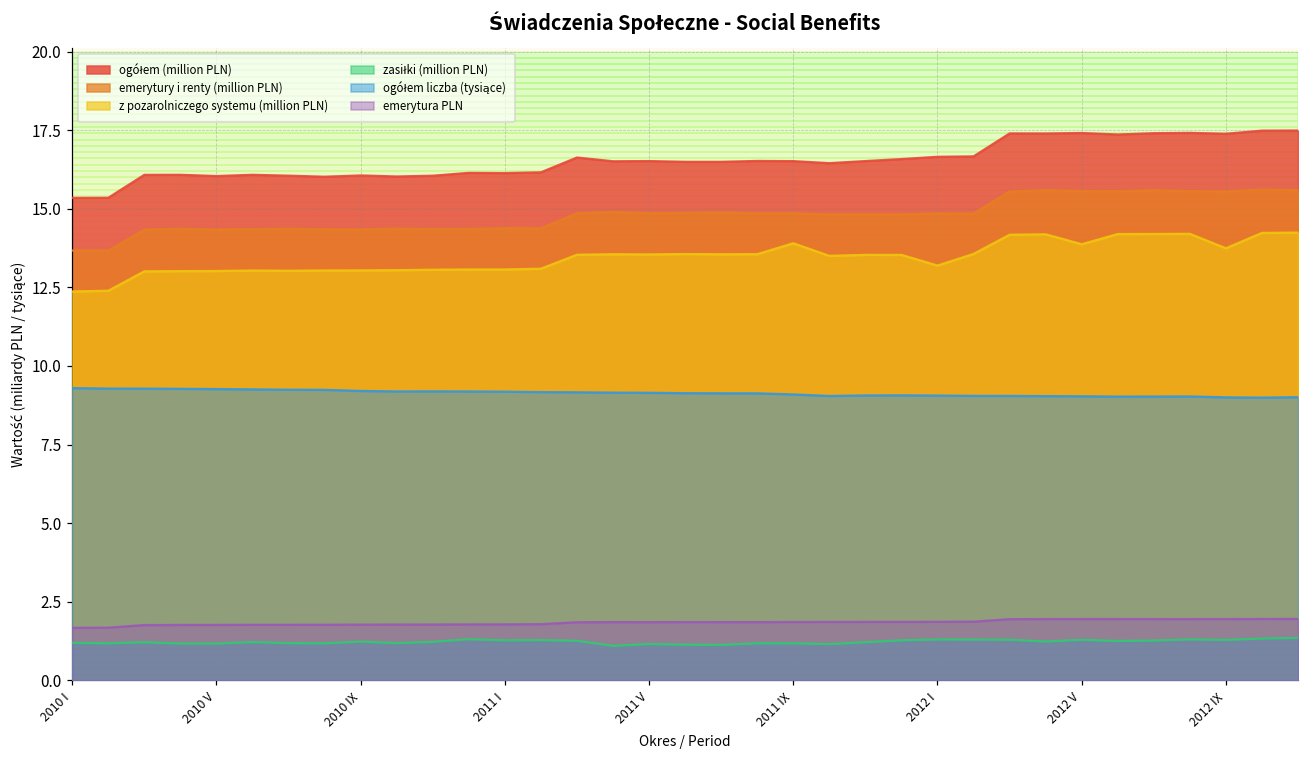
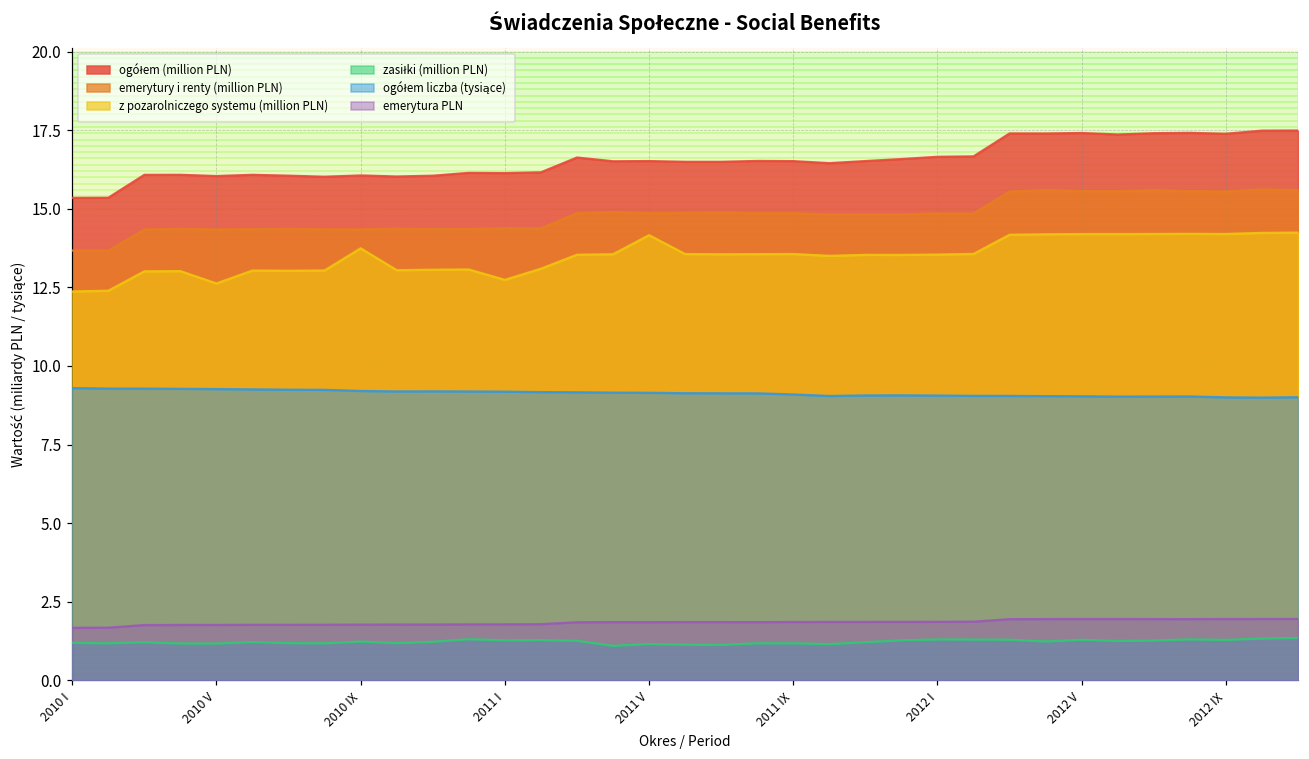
z pozarolniczego systemu (million PLN), 2010 V: 13.0 -> 12.6
z pozarolniczego systemu (million PLN), 2010 IX: 13.0 -> 13.7
z pozarolniczego systemu (million PLN), 2011 I: 13.1 -> 12.7
z pozarolniczego systemu (million PLN), 2011 V: 13.5 -> 14.2
z pozarolniczego systemu (million PLN), 2011 IX: 13.9 -> 13.6
z pozarolniczego systemu (million PLN), 2012 I: 13.2 -> 13.5
z pozarolniczego systemu (million PLN), 2012 V: 13.9 -> 14.2
z pozarolniczego systemu (million PLN), 2012 IX: 13.7 -> 14.2
